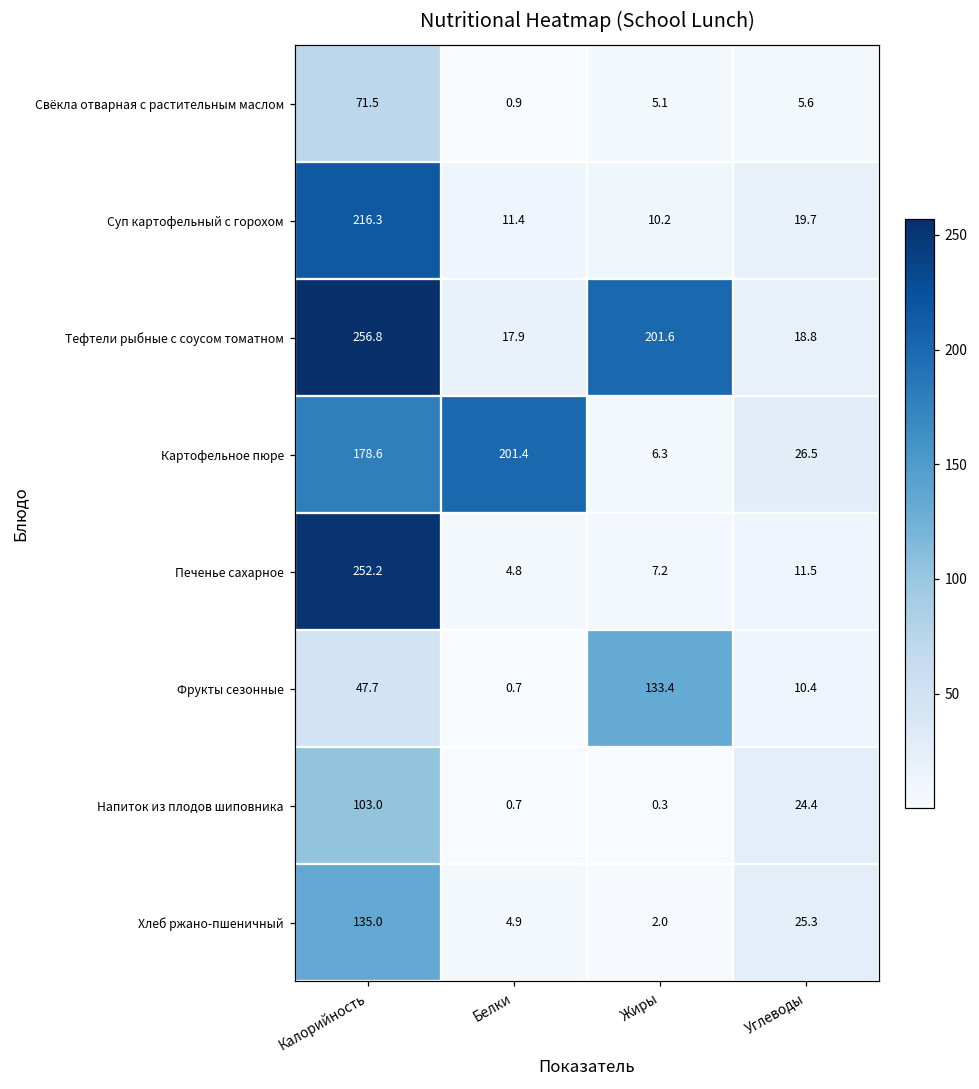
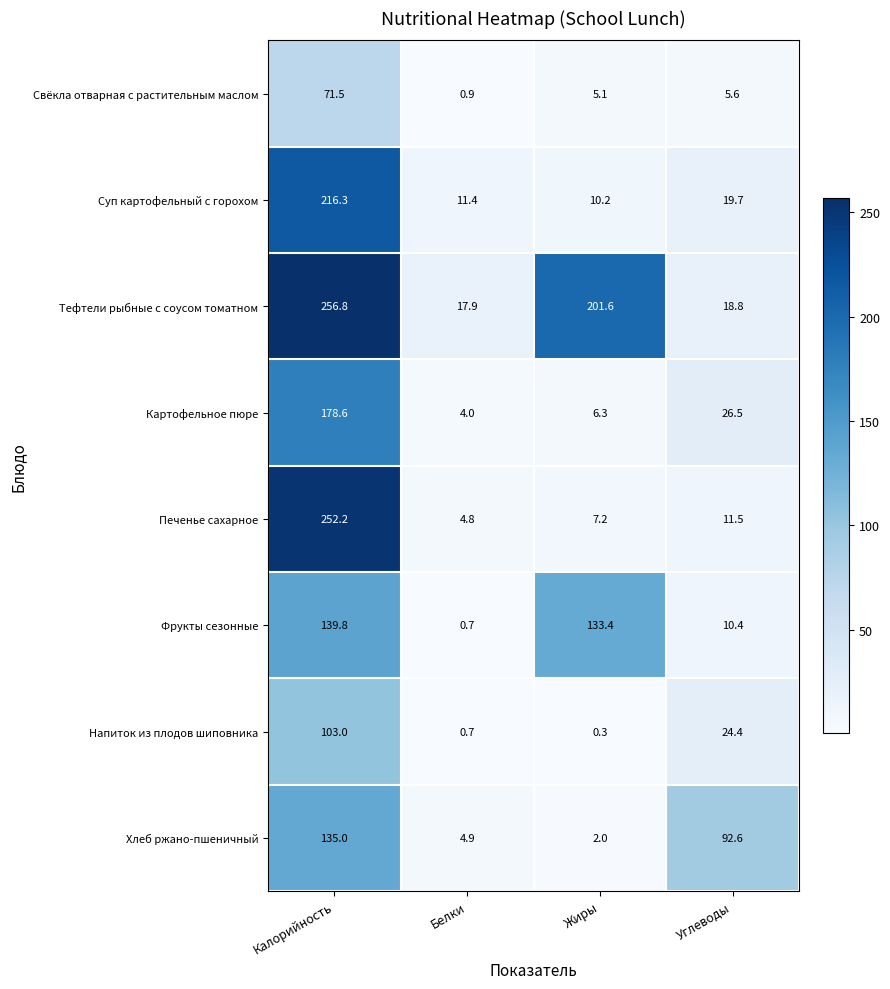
Картофельное пюре, Белки: 201.4 -> 4.0
Фрукты сезонные, Калорийность: 47.7 -> 139.8
Хлеб ржано-пшеничный, Углеводы: 25.3 -> 92.6
